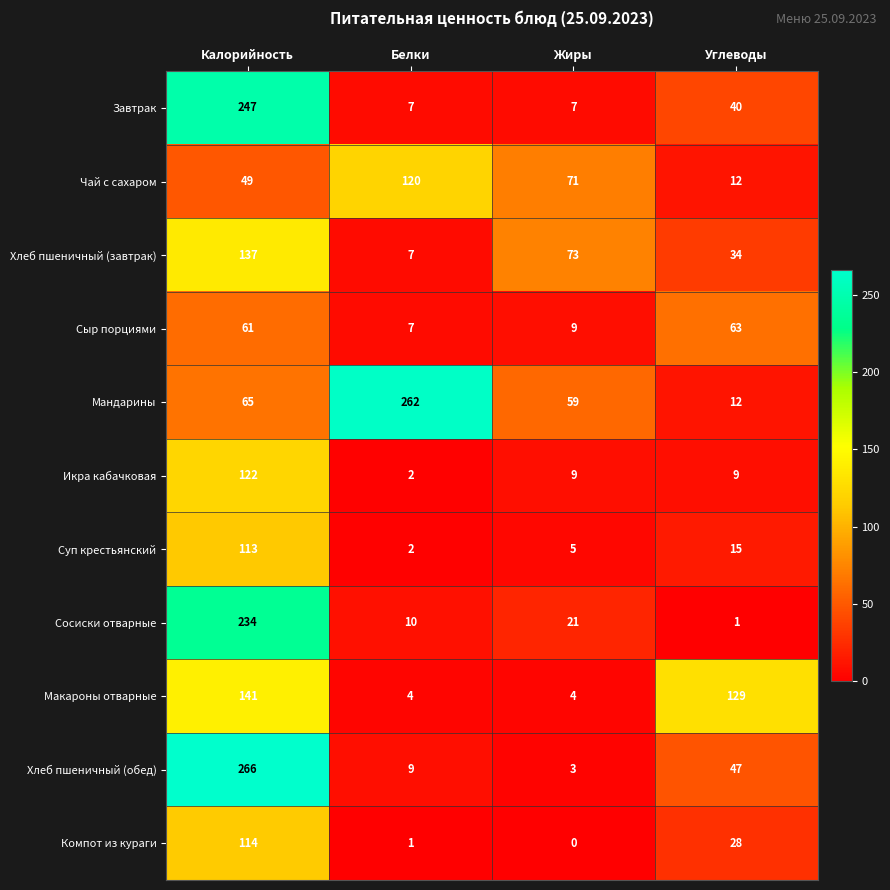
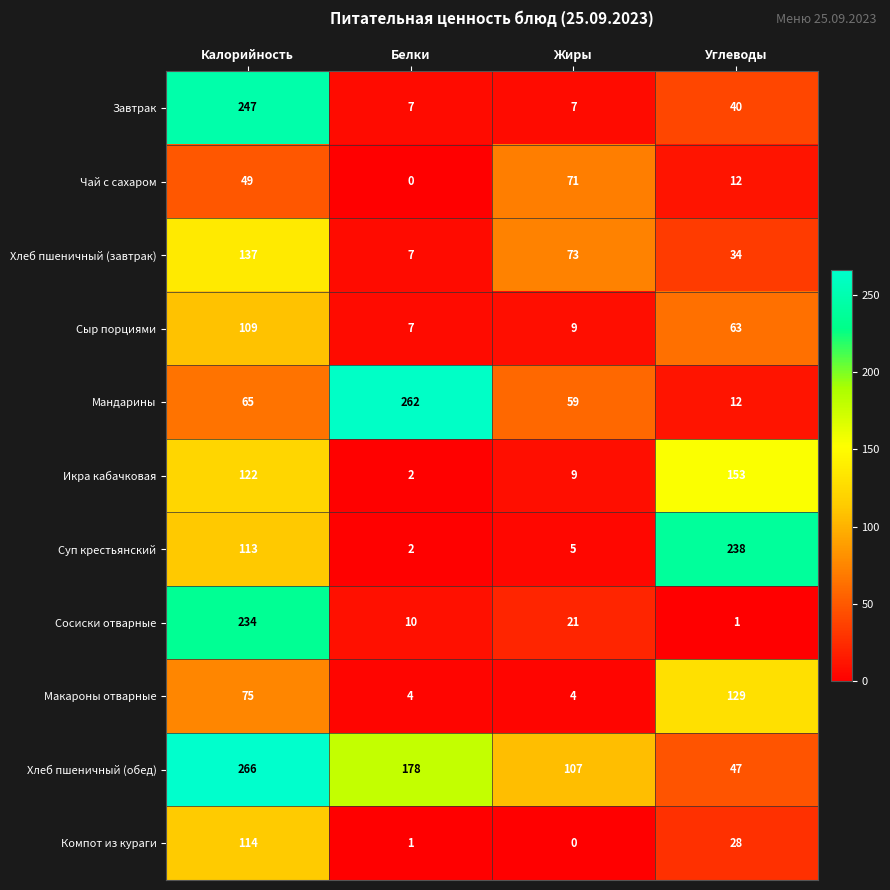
Чай с сахаром, Белки: 120 -> 0
Сыр порциями, Калорийность: 61 -> 109
Икра кабачковая, Углеводы: 9 -> 153
Суп крестьянский, Углеводы: 15 -> 238
Макароны отварные, Калорийность: 141 -> 75
Хлеб пшеничный (обед), Белки: 9 -> 178
Хлеб пшеничный (обед), Жиры: 3 -> 107
